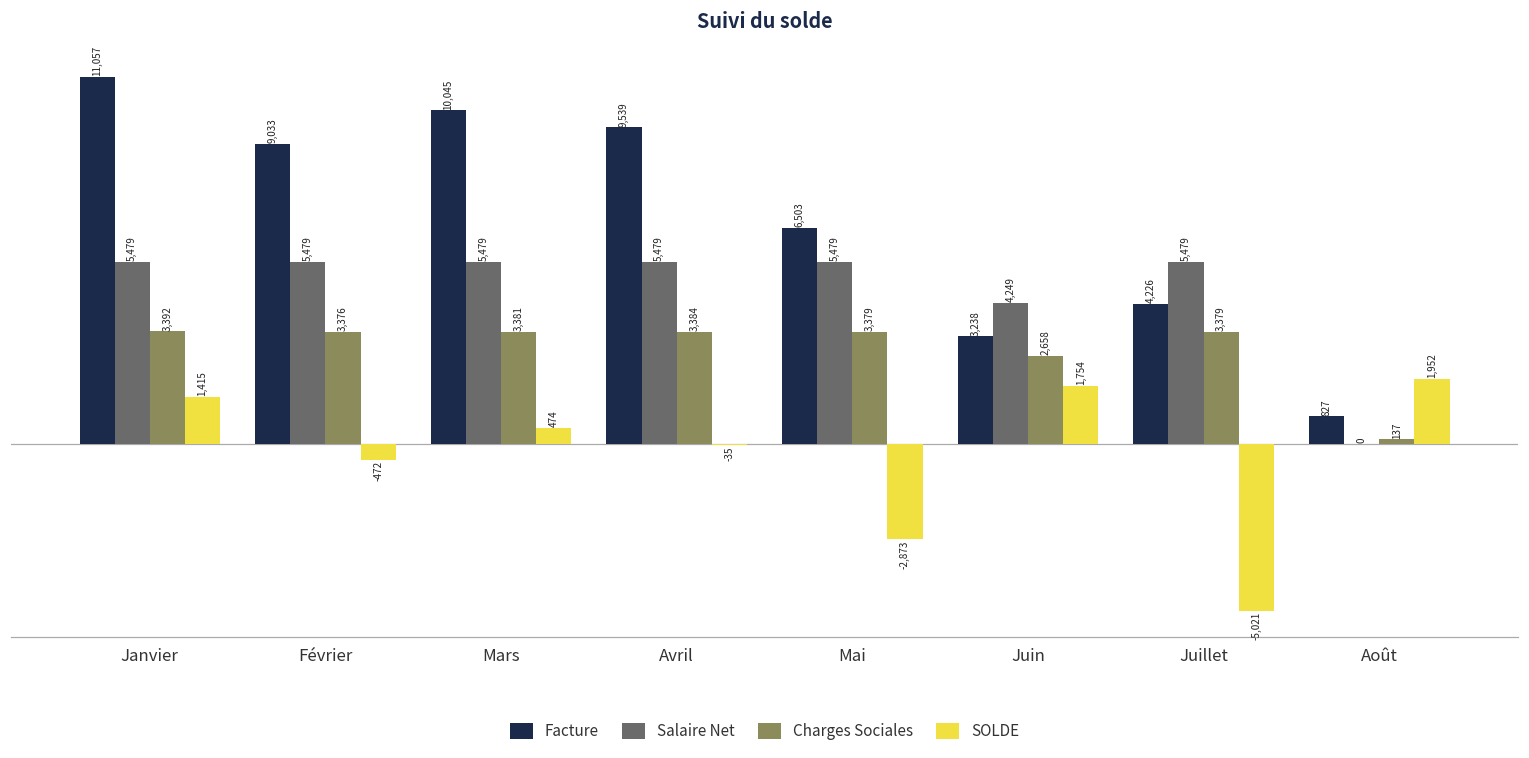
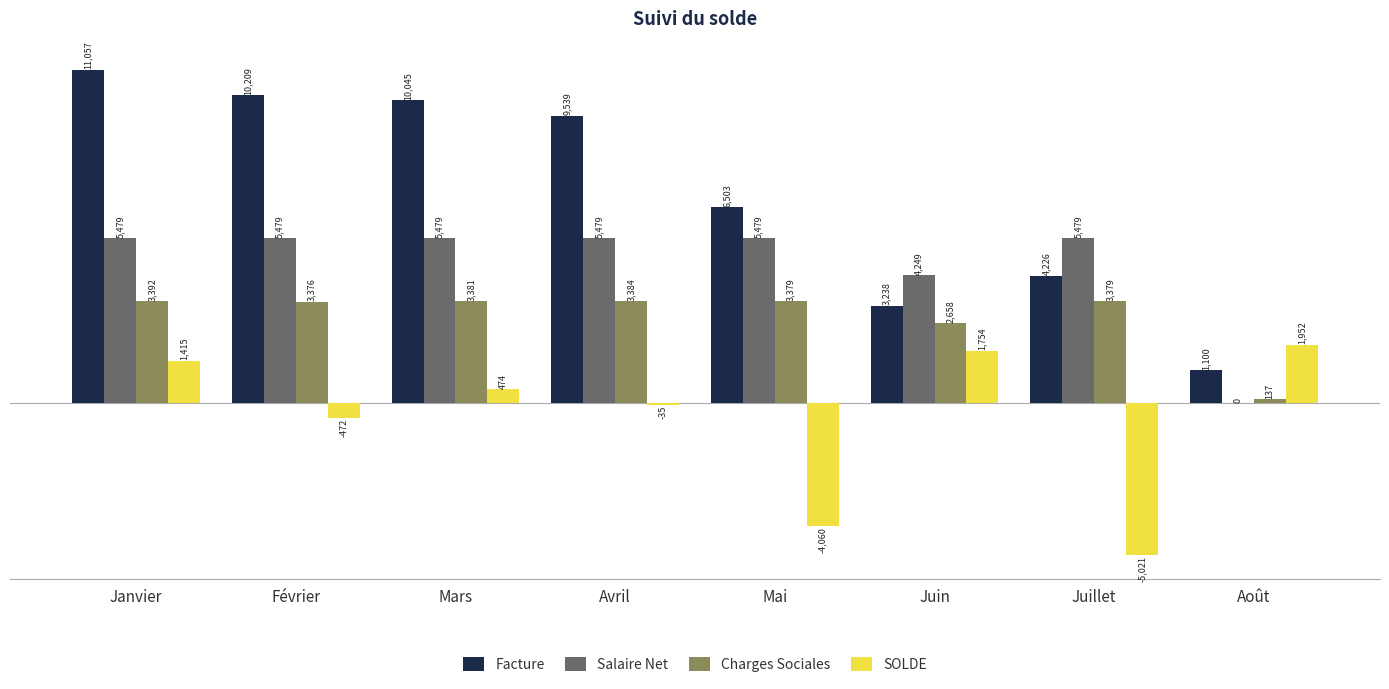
Facture, Février: 9,033 -> 10,209
SOLDE, Mai: -2,873 -> -4,060
Facture, Août: 827 -> 1,100
